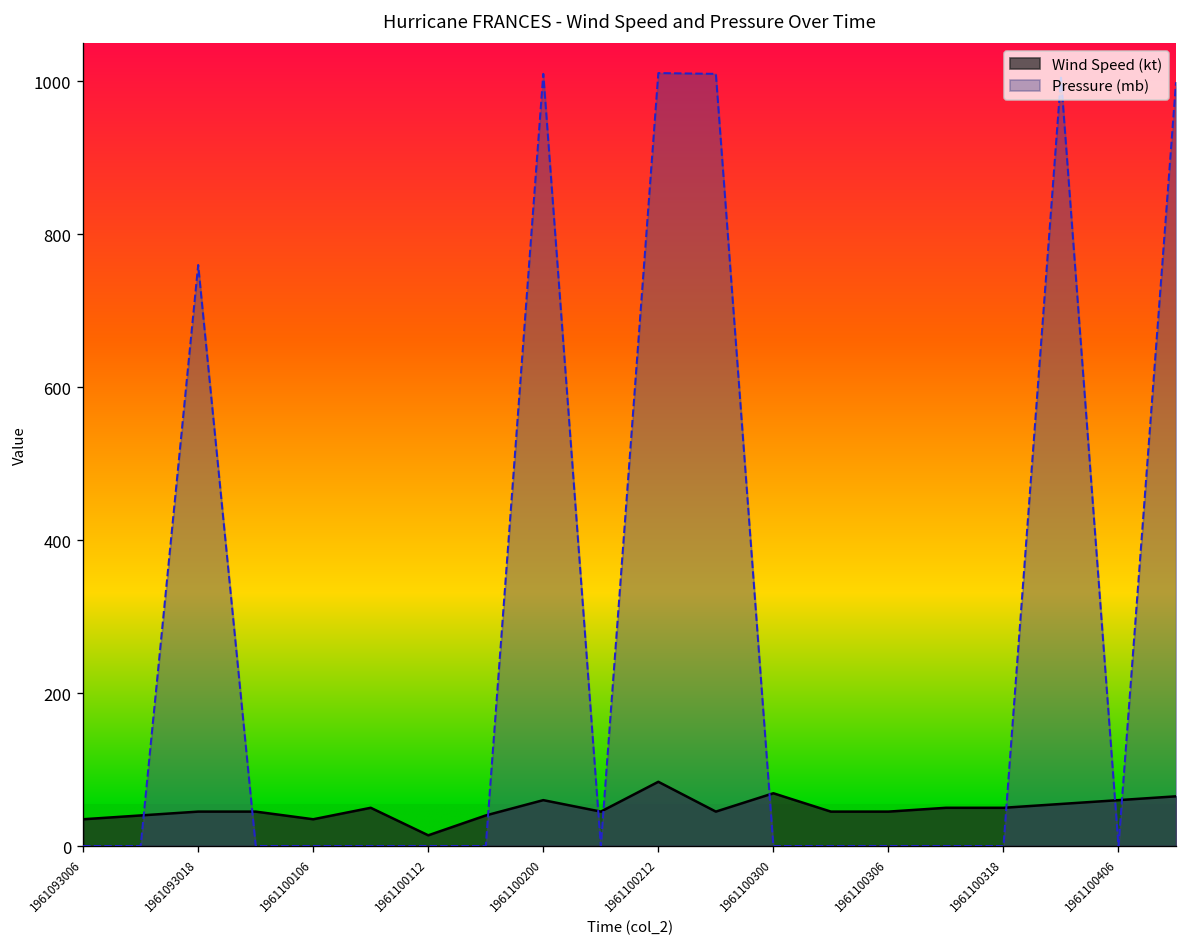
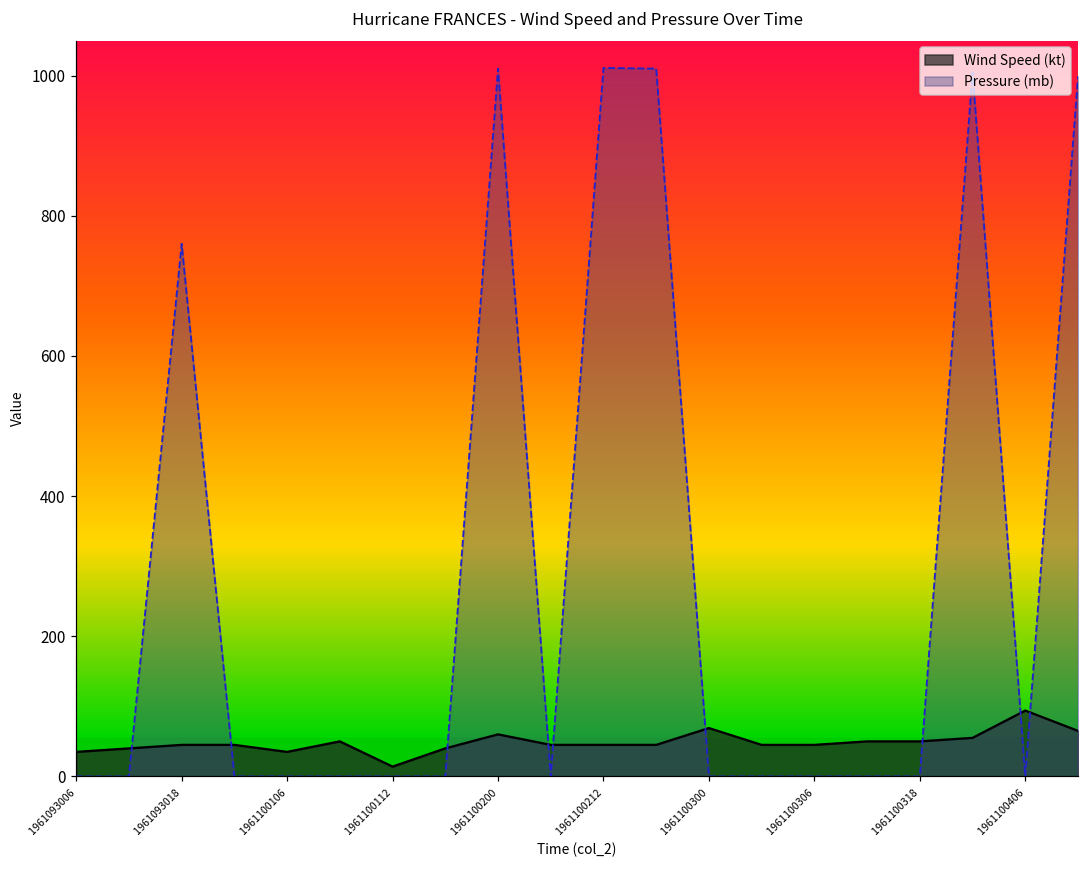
Wind Speed (kt), 1961100212: 80 -> 50
Wind Speed (kt), 1961100406: 60 -> 90
